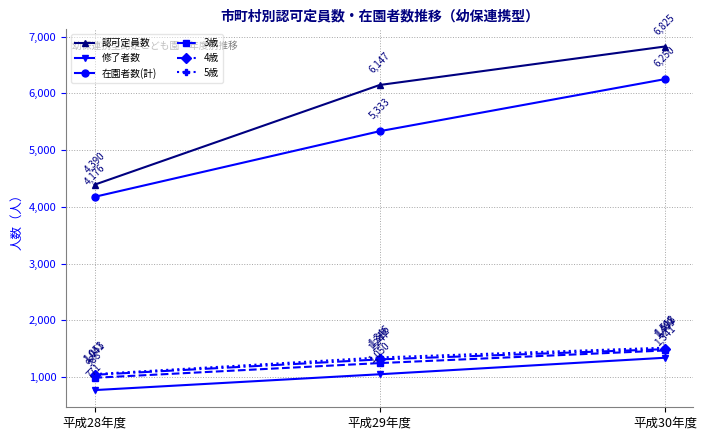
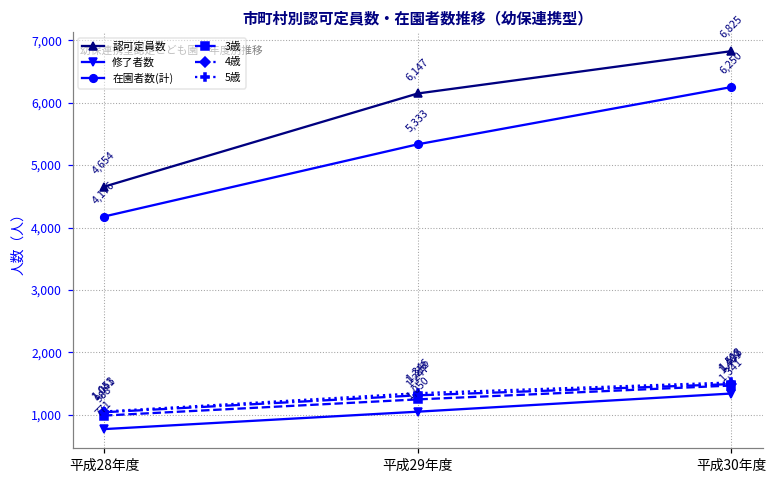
認可定員数, 平成28年度: 4,390 -> 4,654
